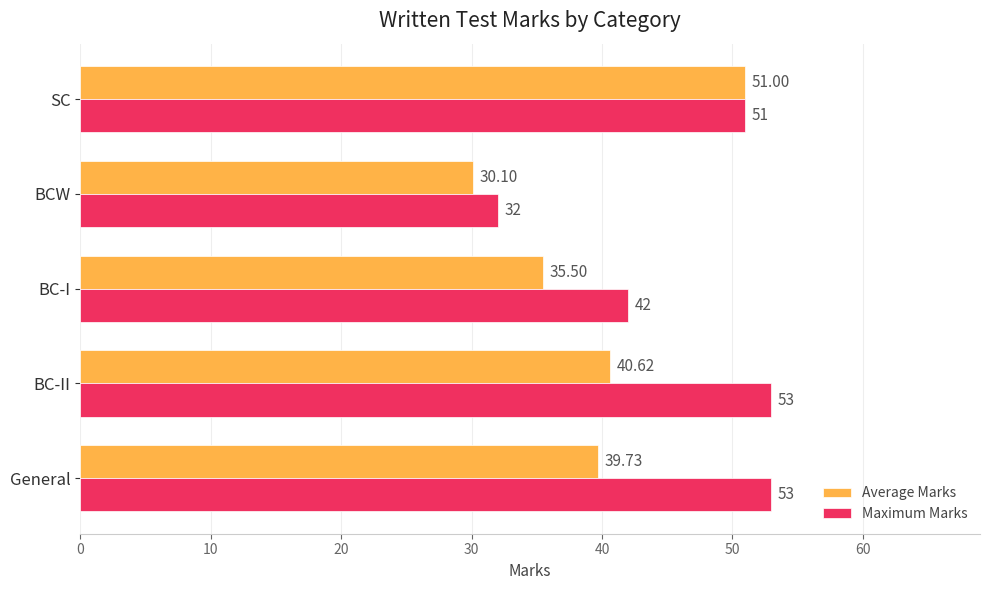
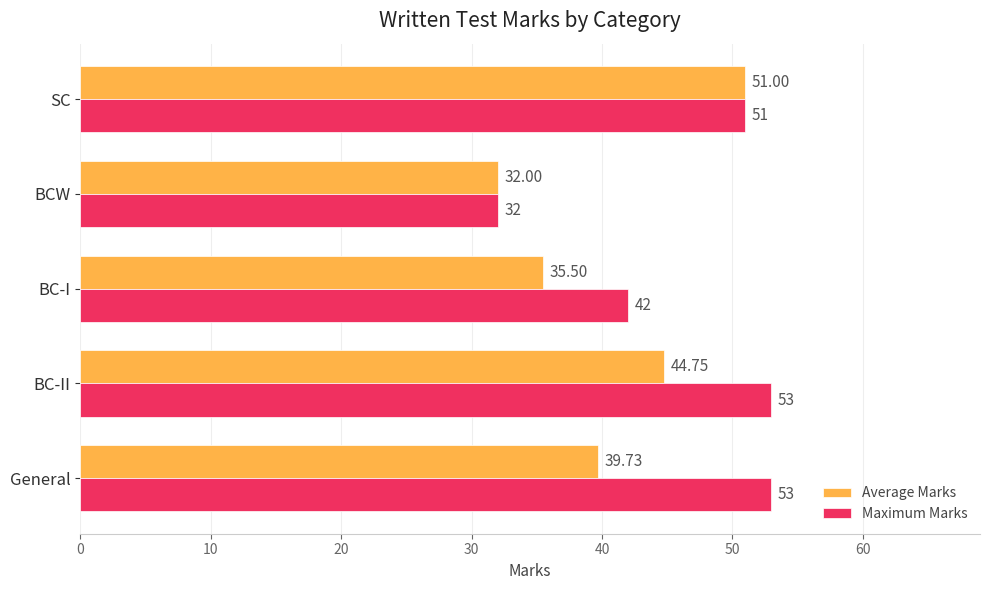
Average Marks, BCW: 30.10 -> 32.00
Average Marks, BC-II: 40.62 -> 44.75
